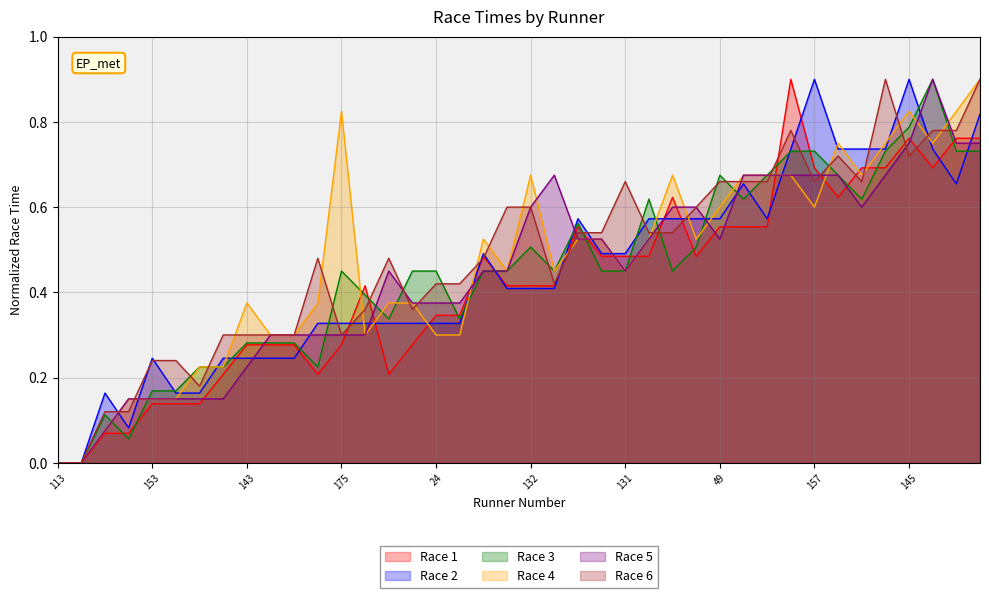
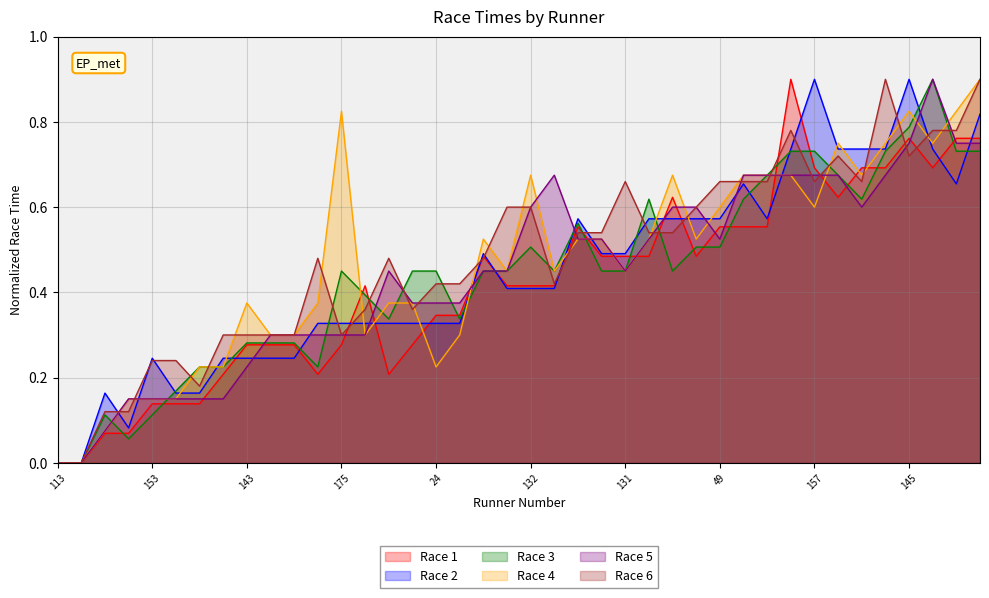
Race 3, 153: 0.17 -> 0.11
Race 4, 24: 0.30 -> 0.23
Race 3, 49: 0.68 -> 0.51
